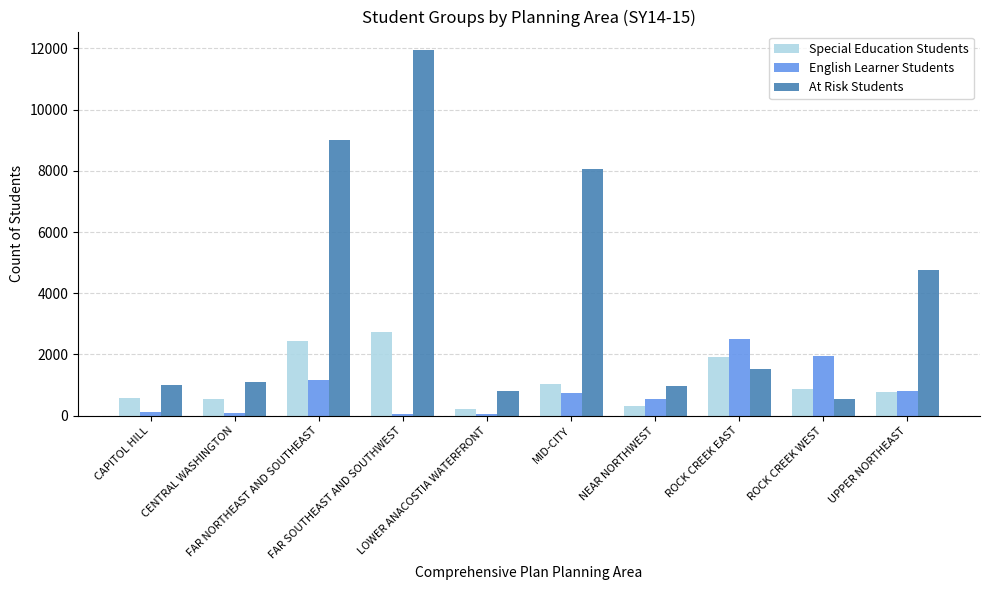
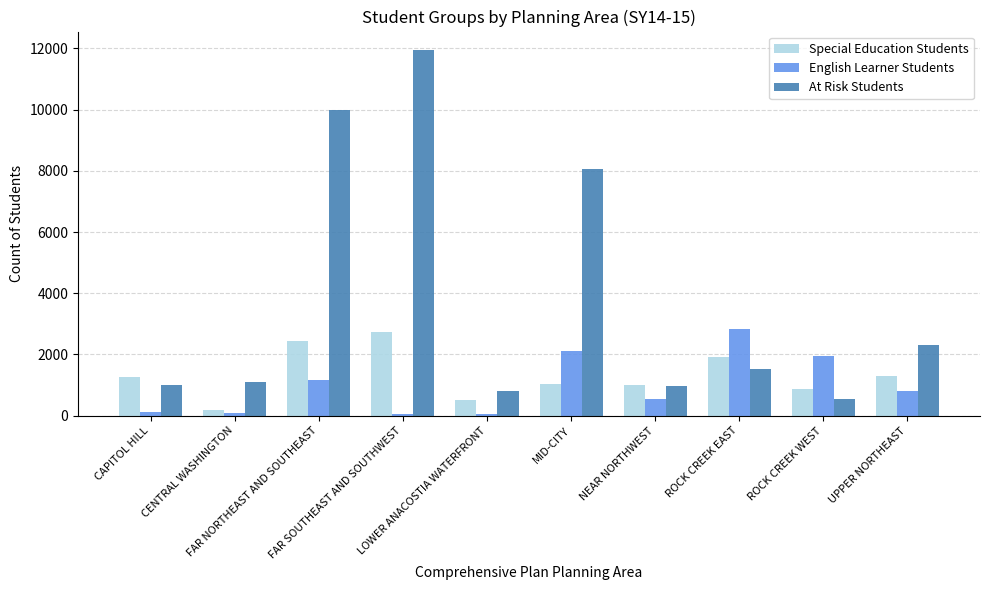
Special Education Students, CAPITOL HILL: 600 -> 1300
Special Education Students, CENTRAL WASHINGTON: 500 -> 200
At Risk Students, FAR NORTHEAST AND SOUTHEAST: 9000 -> 10000
Special Education Students, LOWER ANACOSTIA WATERFRONT: 200 -> 500
English Learner Students, MID-CITY: 700 -> 2100
Special Education Students, NEAR NORTHWEST: 300 -> 1000
English Learner Students, ROCK CREEK EAST: 2500 -> 2800
Special Education Students, UPPER NORTHEAST: 800 -> 1300
At Risk Students, UPPER NORTHEAST: 4700 -> 2300
